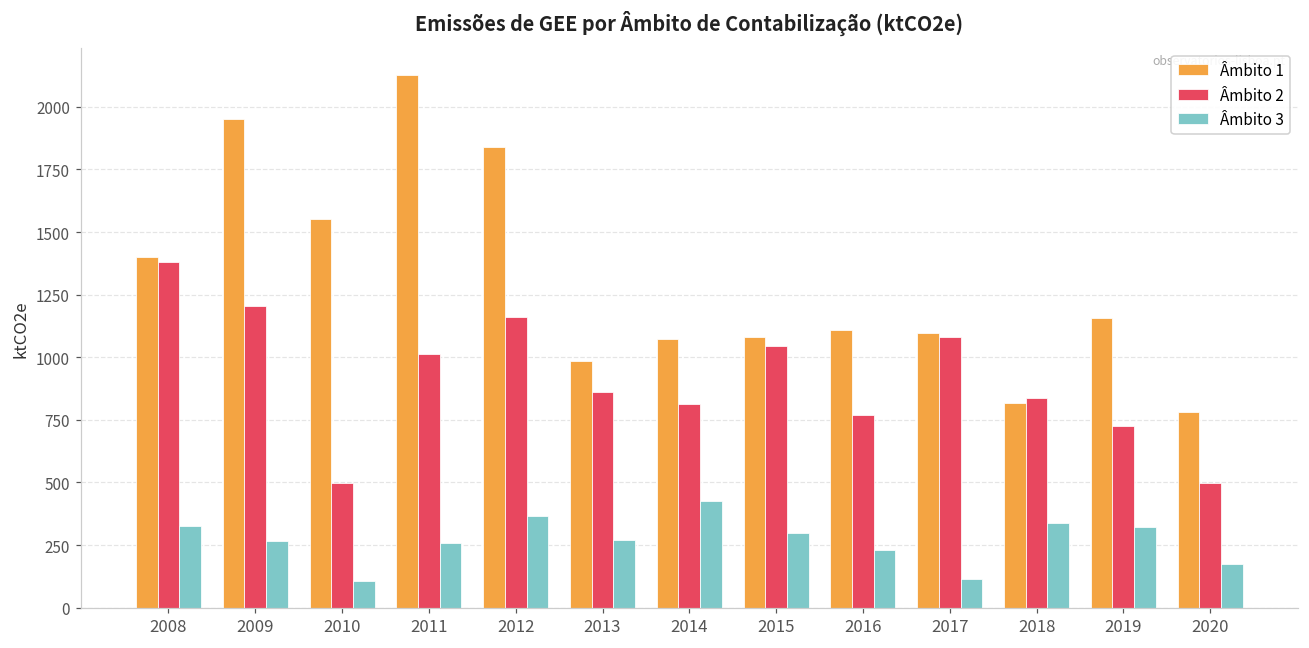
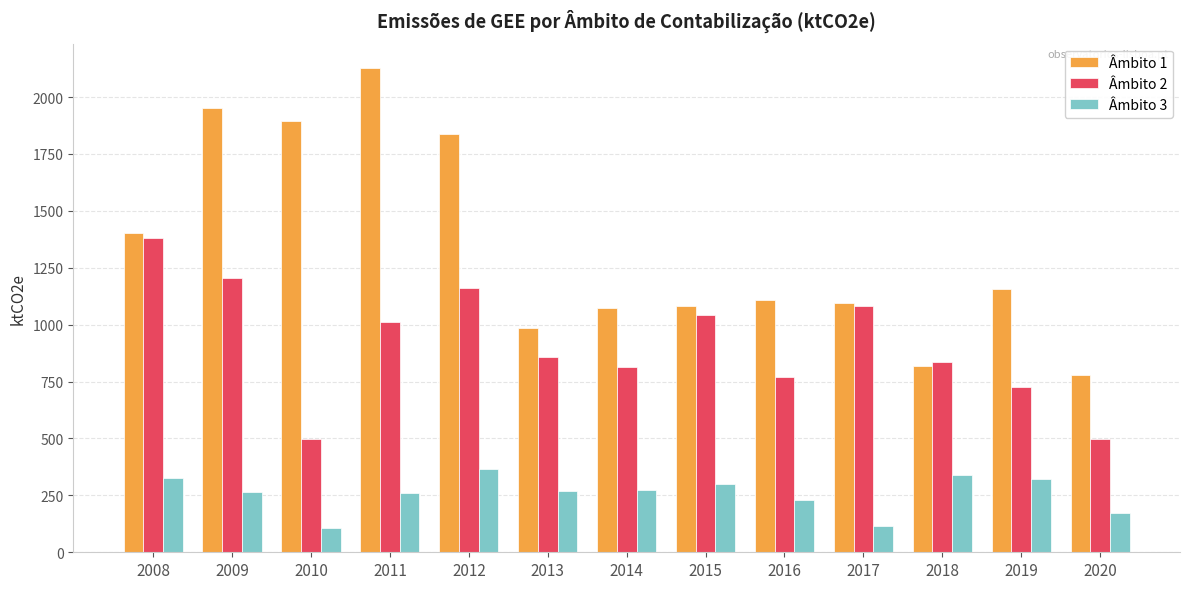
Âmbito 1, 2010: 1550 -> 1900
Âmbito 3, 2014: 430 -> 270
